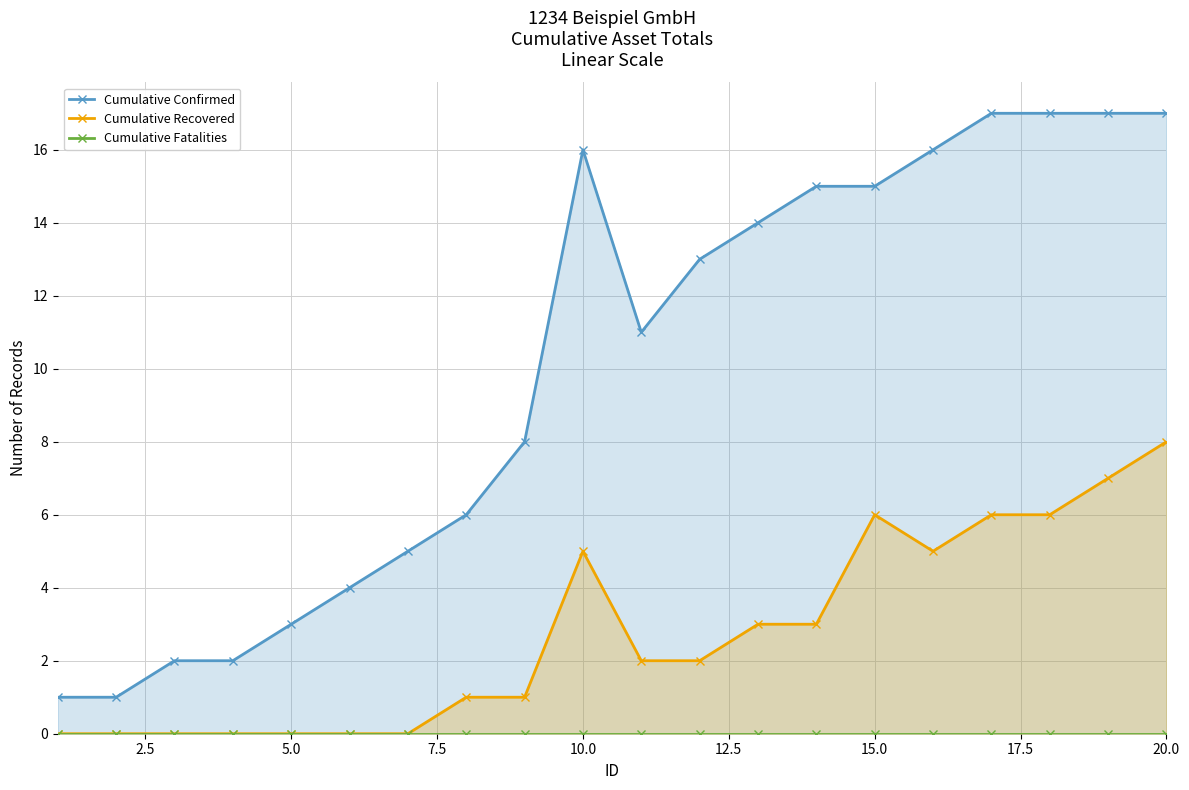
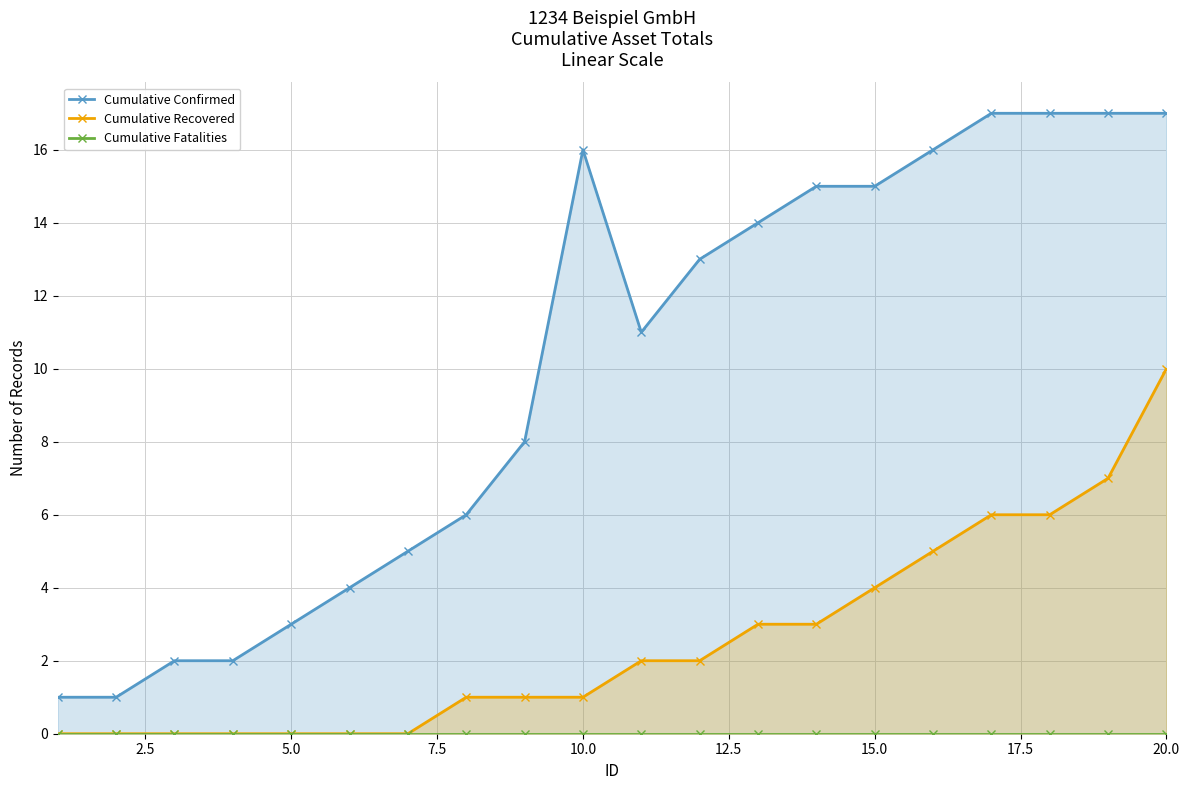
Cumulative Recovered, 10.0: 5 -> 1
Cumulative Recovered, 15.0: 6 -> 4
Cumulative Recovered, 20.0: 8 -> 10
